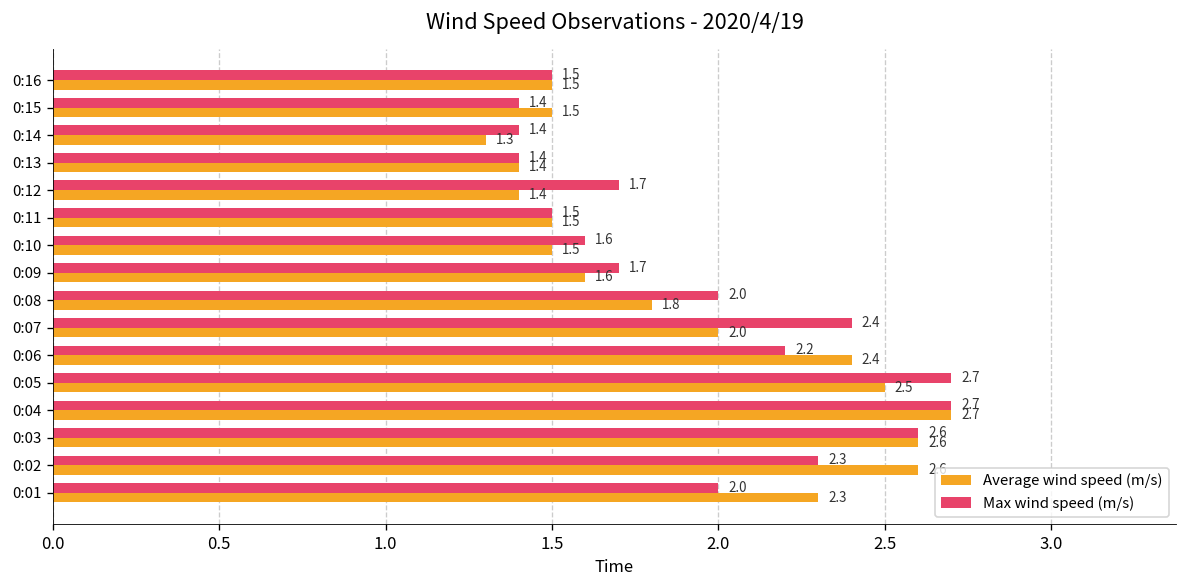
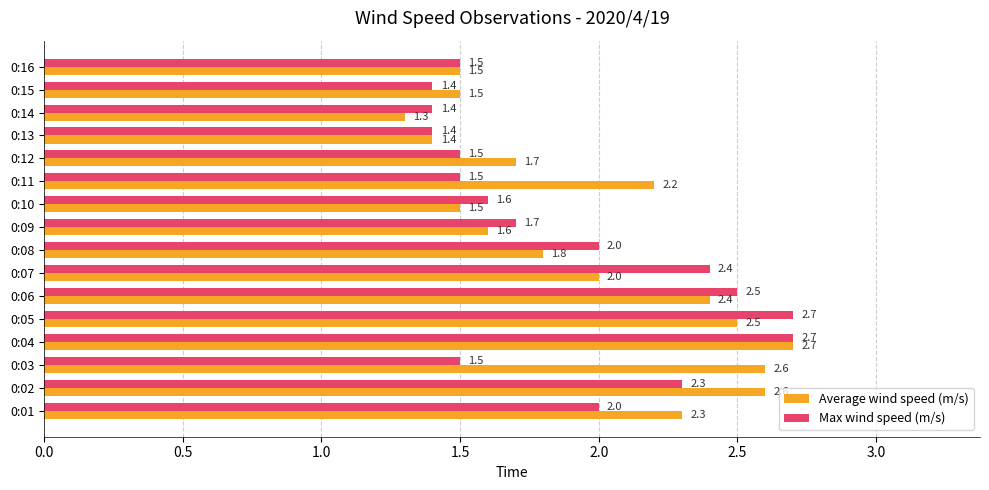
Max wind speed (m/s), 0:12: 1.7 -> 1.5
Average wind speed (m/s), 0:12: 1.4 -> 1.7
Average wind speed (m/s), 0:11: 1.5 -> 2.2
Max wind speed (m/s), 0:06: 2.2 -> 2.5
Max wind speed (m/s), 0:03: 2.6 -> 1.5
